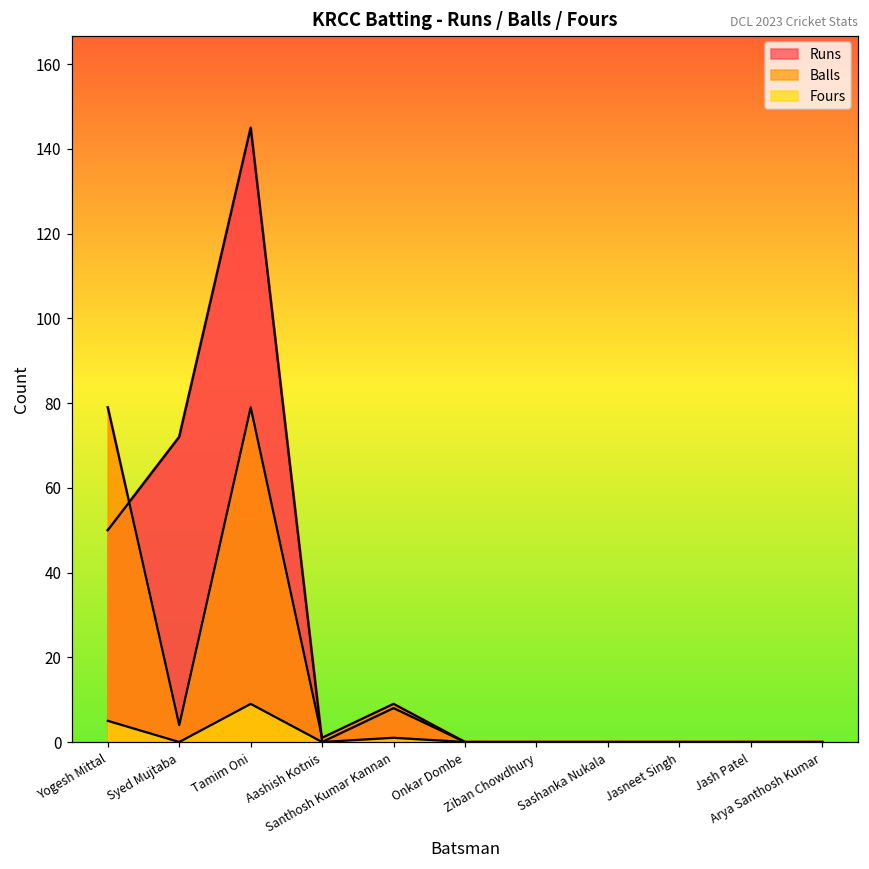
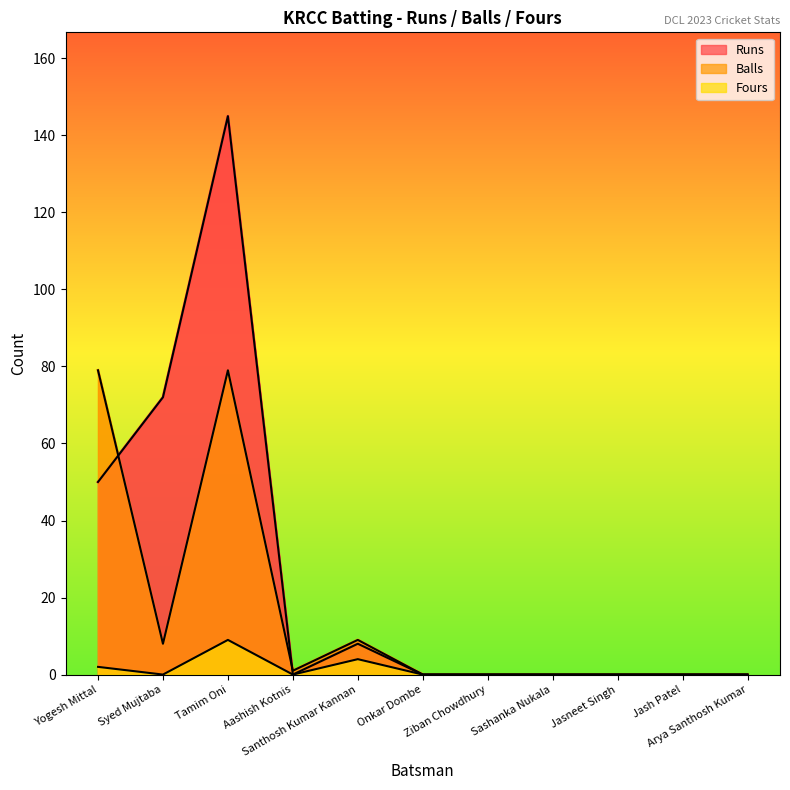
Fours, Yogesh Mittal: 5 -> 2
Balls, Syed Mujtaba: 4 -> 8
Fours, Santhosh Kumar Kannan: 1 -> 4
